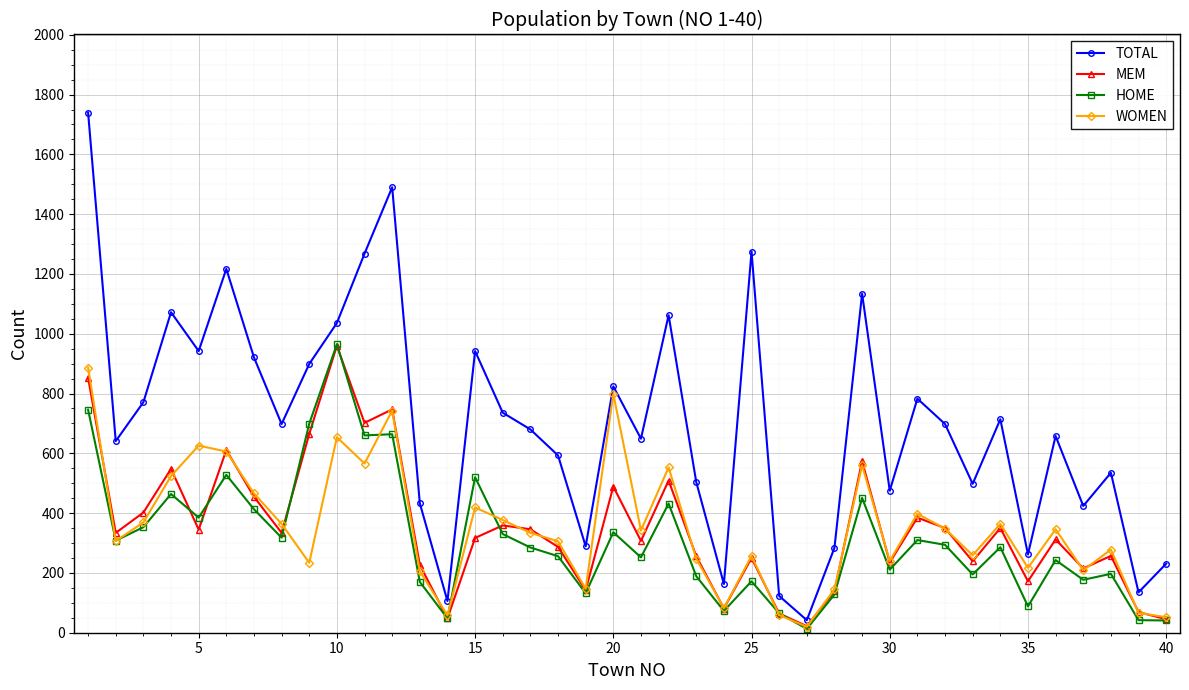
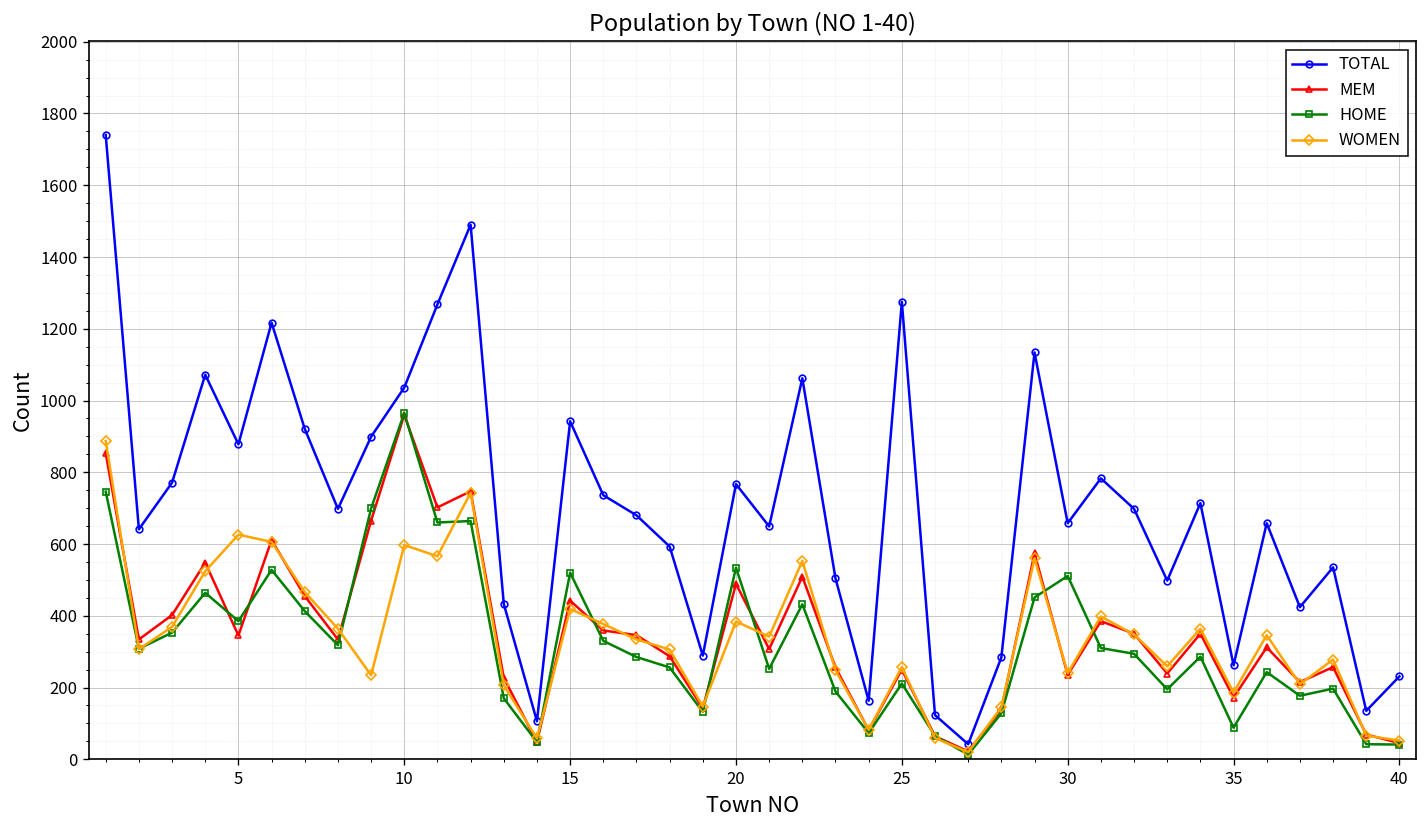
TOTAL, 5: 940 -> 880
WOMEN, 10: 650 -> 600
MEM, 15: 320 -> 440
TOTAL, 20: 820 -> 770
HOME, 20: 340 -> 530
WOMEN, 20: 800 -> 380
HOME, 25: 170 -> 210
TOTAL, 30: 480 -> 660
HOME, 30: 210 -> 510
WOMEN, 35: 220 -> 190
